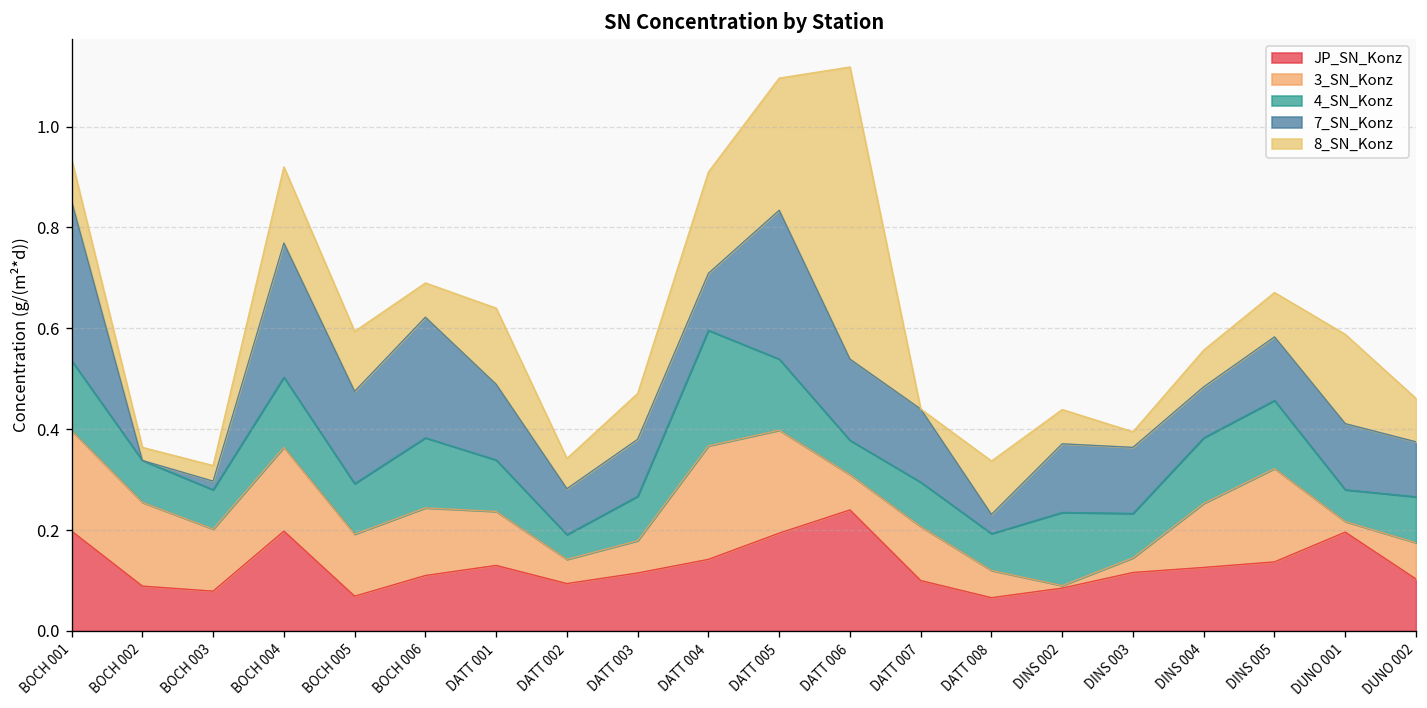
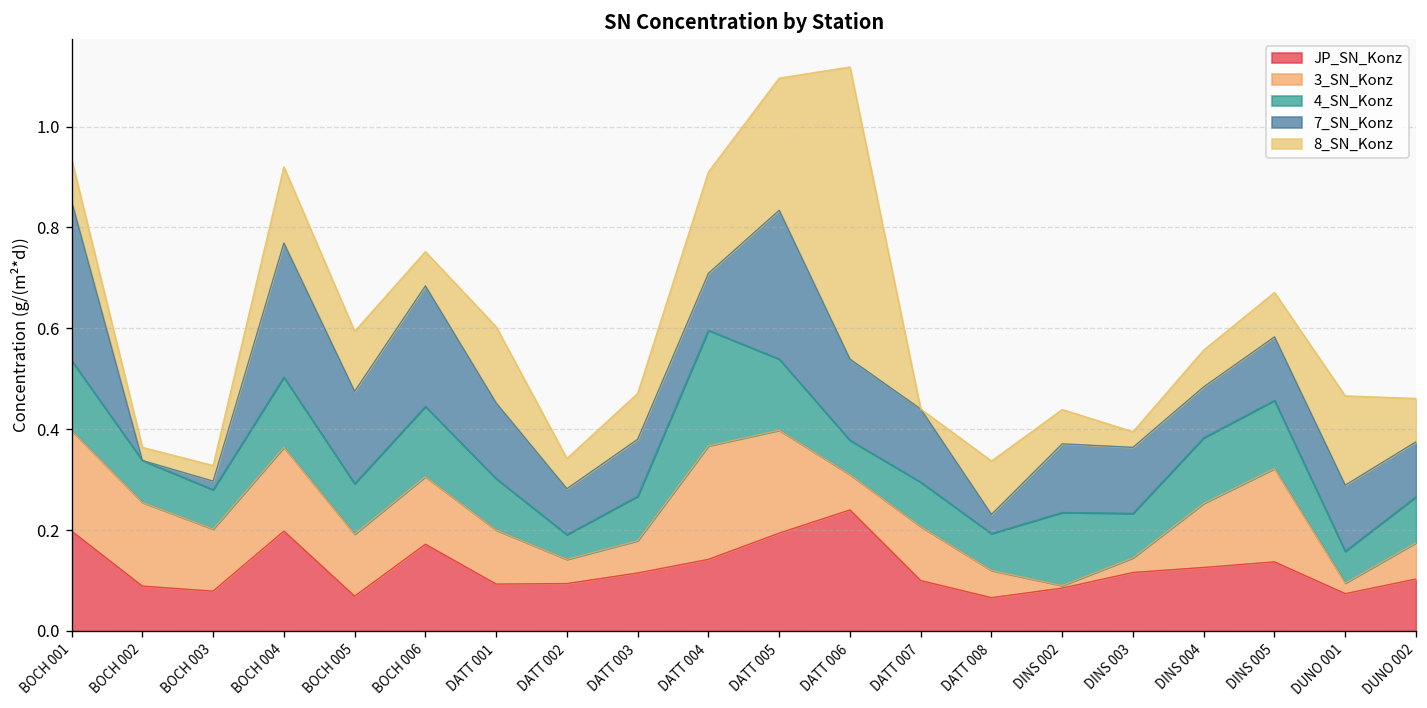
JP_SN_Konz, BOCH 006: 0.11 -> 0.17
JP_SN_Konz, DATT 001: 0.13 -> 0.09
JP_SN_Konz, DUNO 001: 0.20 -> 0.07
